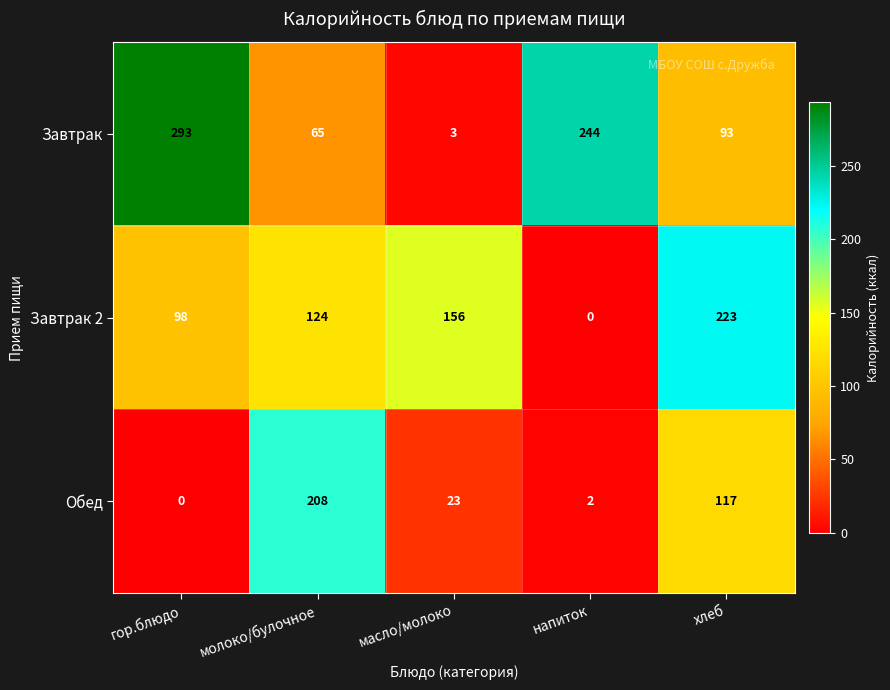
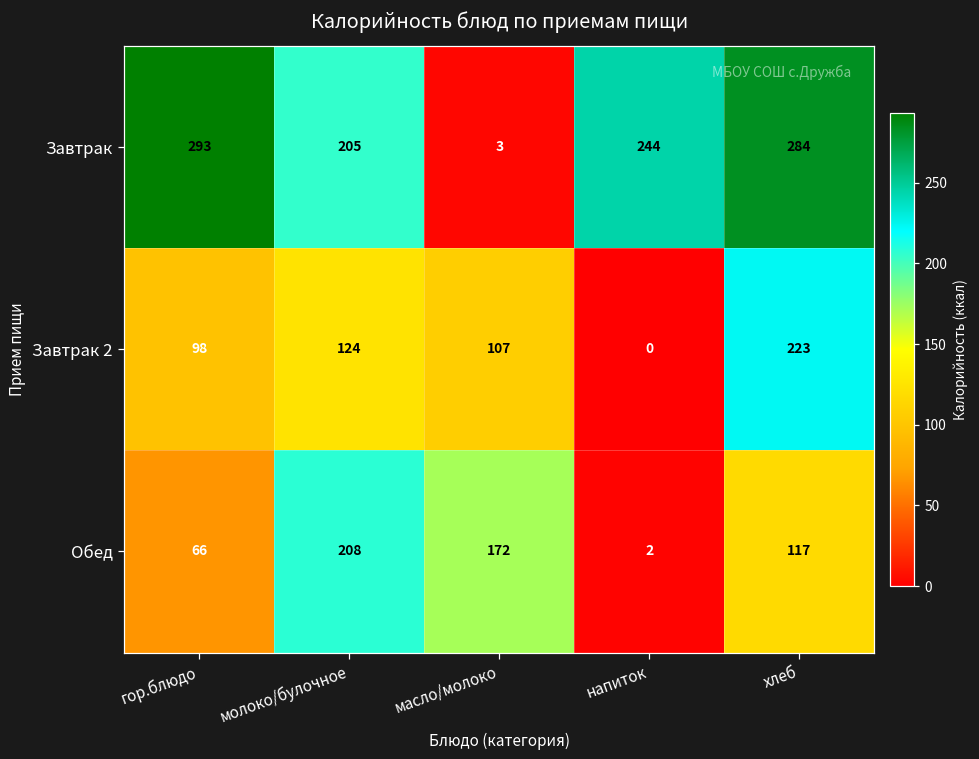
Завтрак, молоко/булочное: 65 -> 205
Завтрак, хлеб: 93 -> 284
Завтрак 2, масло/молоко: 156 -> 107
Обед, гор.блюдо: 0 -> 66
Обед, масло/молоко: 23 -> 172
